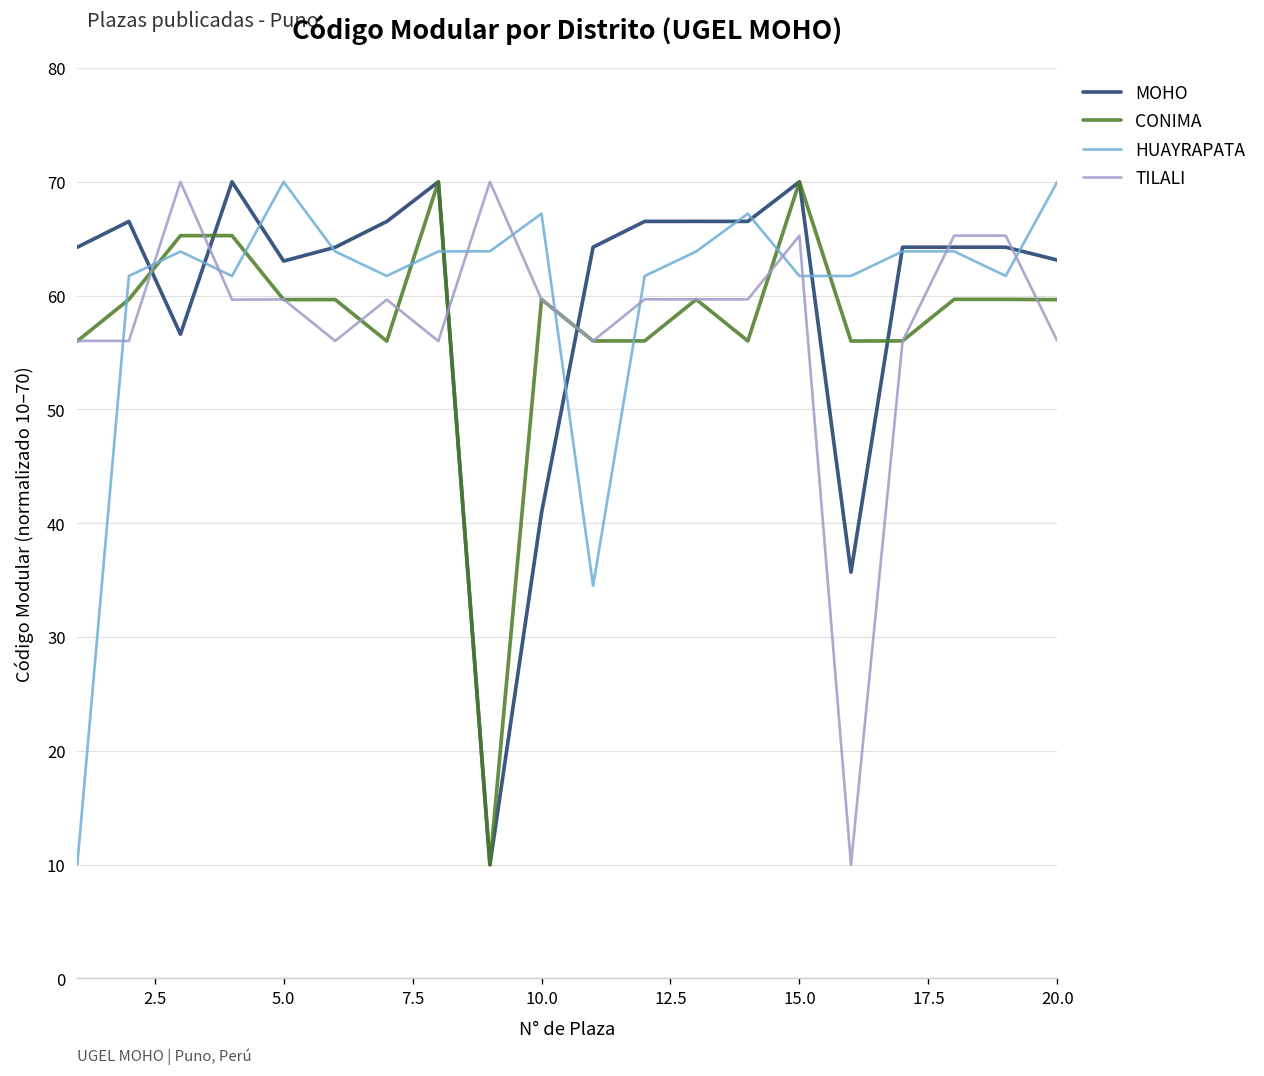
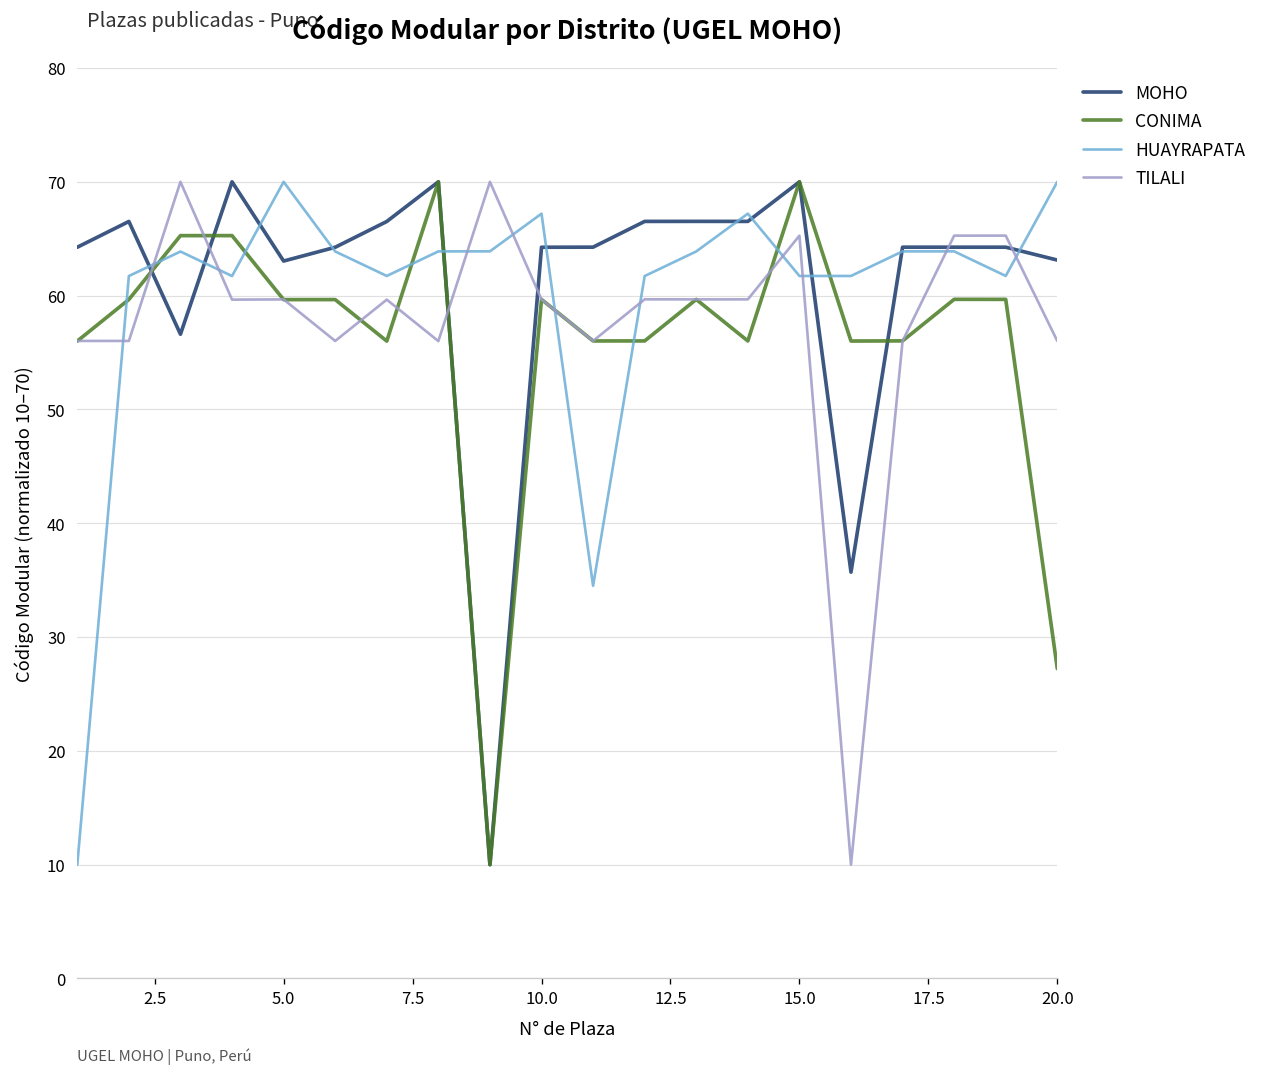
MOHO, 10.0: 41 -> 64
CONIMA, 20.0: 60 -> 27
